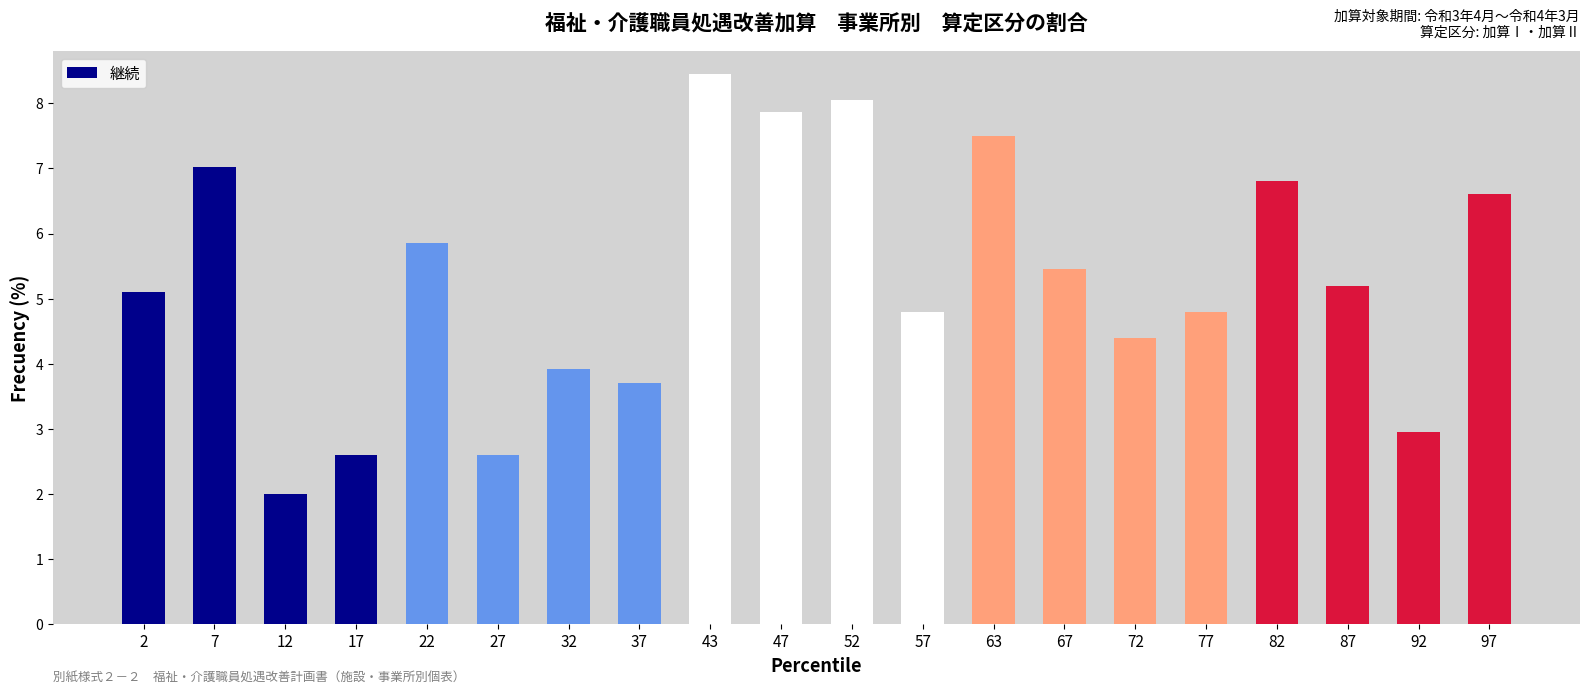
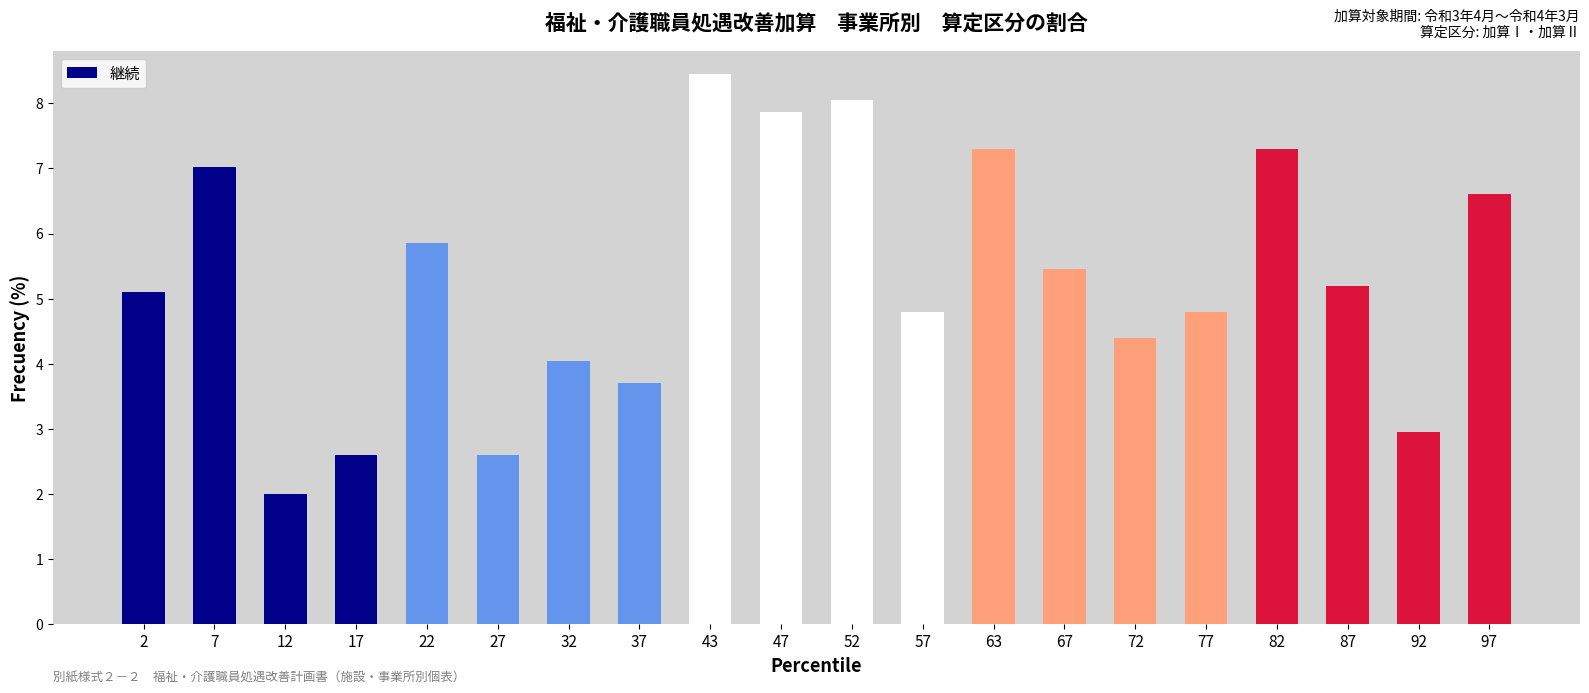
32: 3.9 -> 4.1
63: 7.5 -> 7.3
82: 6.8 -> 7.3
